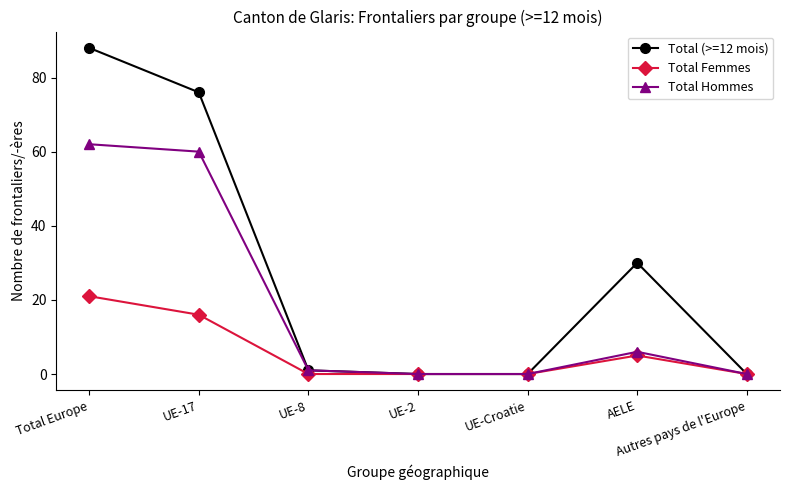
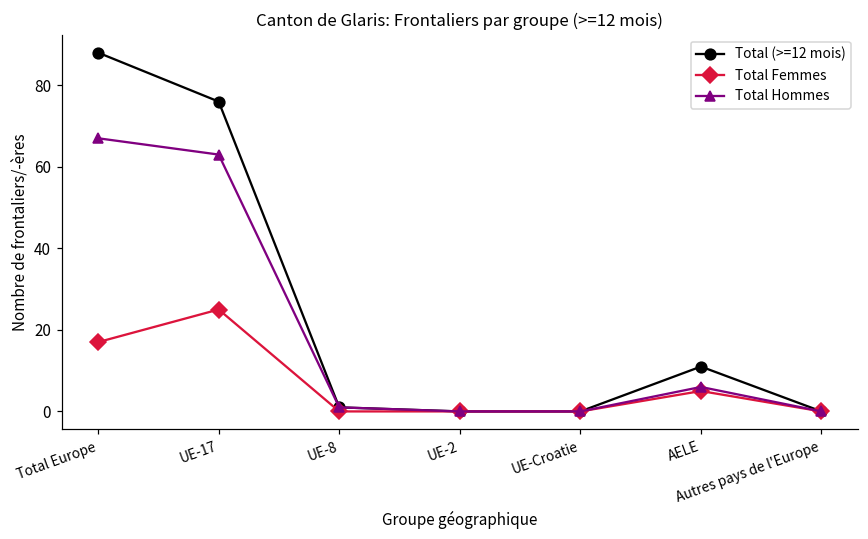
Total Femmes, Total Europe: 21 -> 17
Total Hommes, Total Europe: 62 -> 67
Total Femmes, UE-17: 16 -> 25
Total Hommes, UE-17: 60 -> 63
Total (>=12 mois), AELE: 30 -> 11
